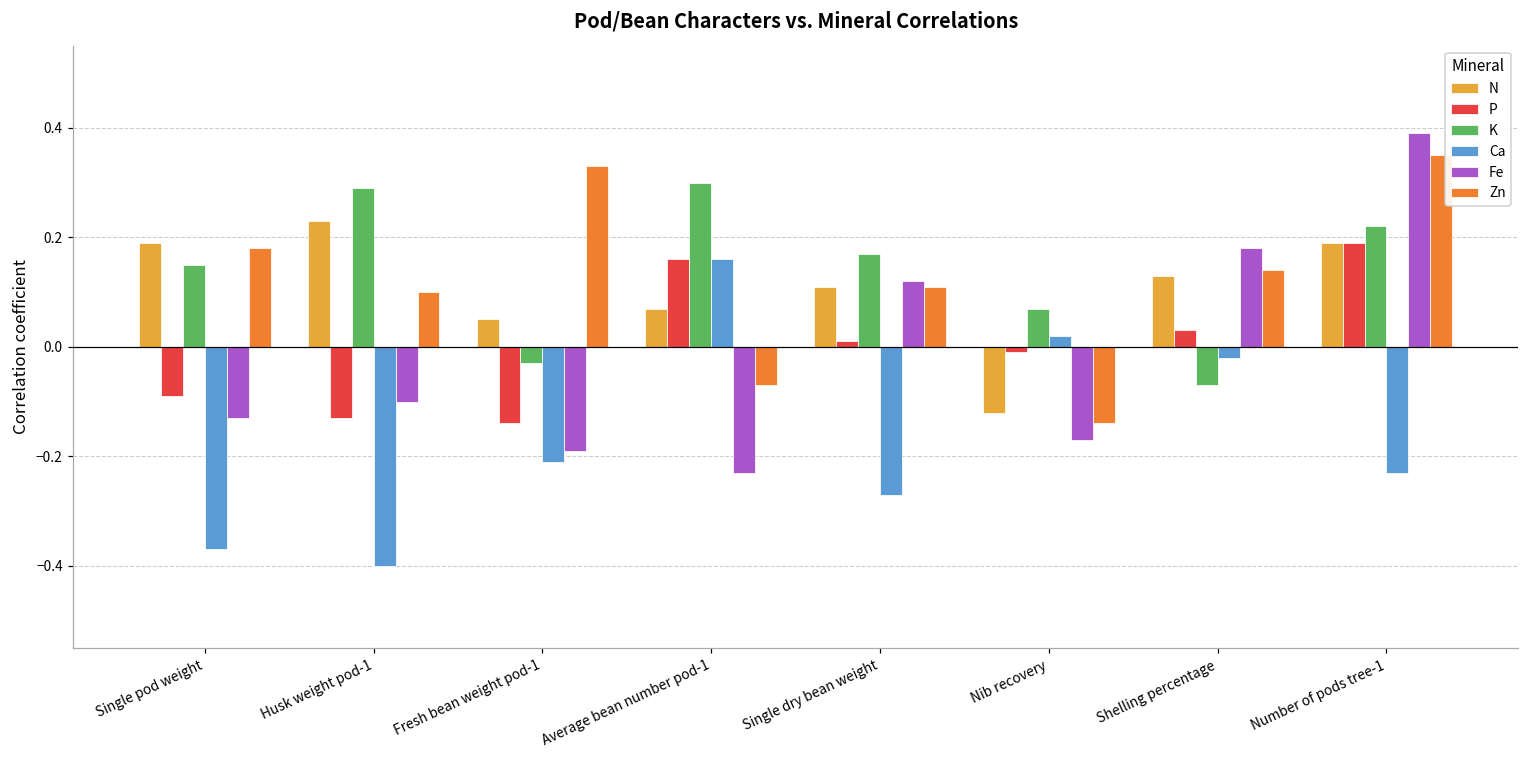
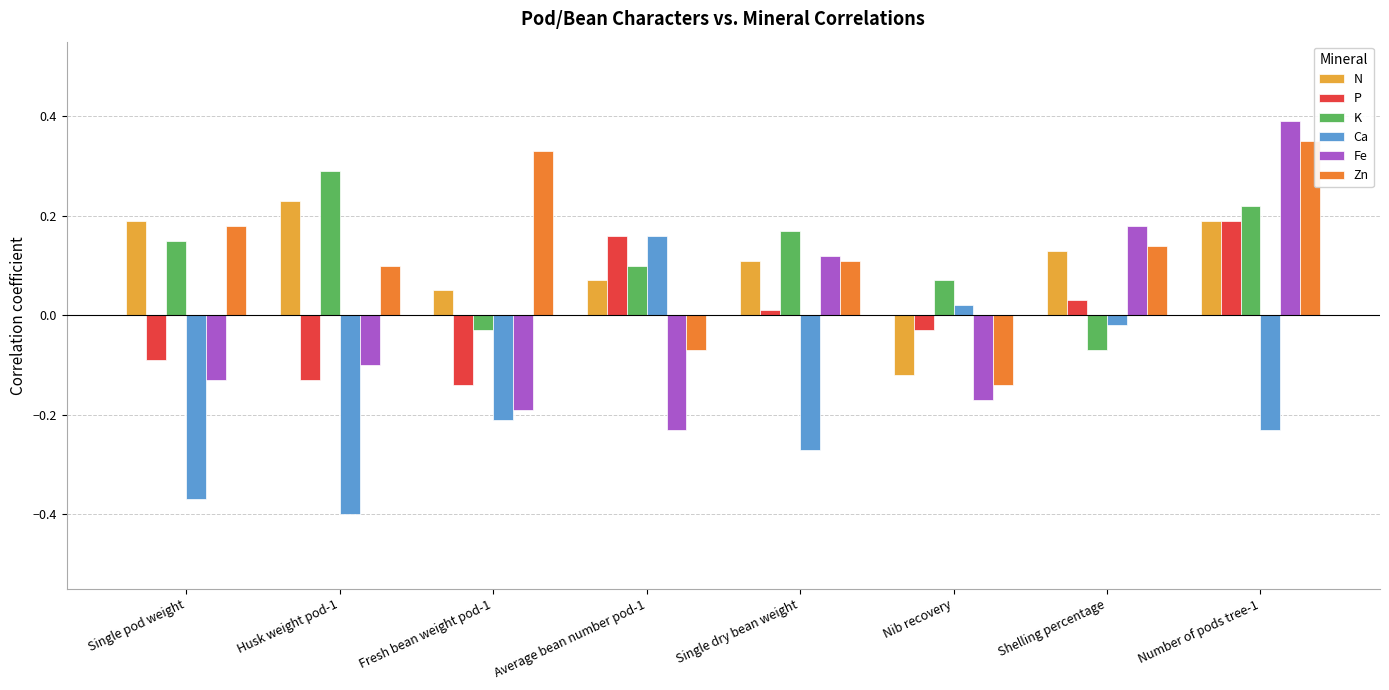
K, Average bean number pod-1: 0.3 -> 0.1
P, Nib recovery: -0.01 -> -0.03
